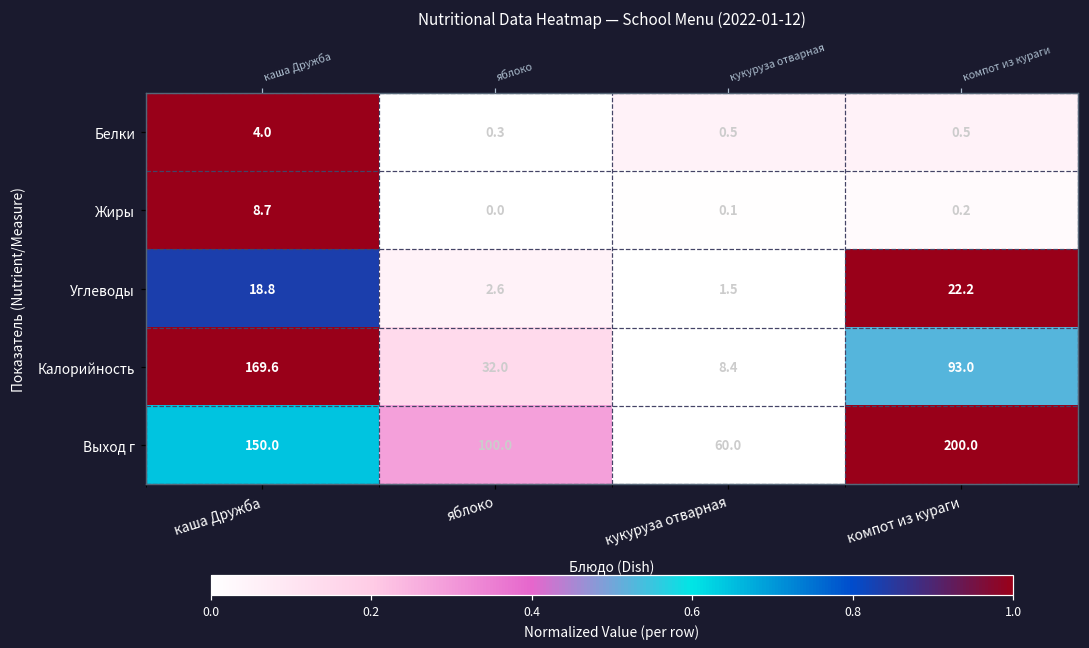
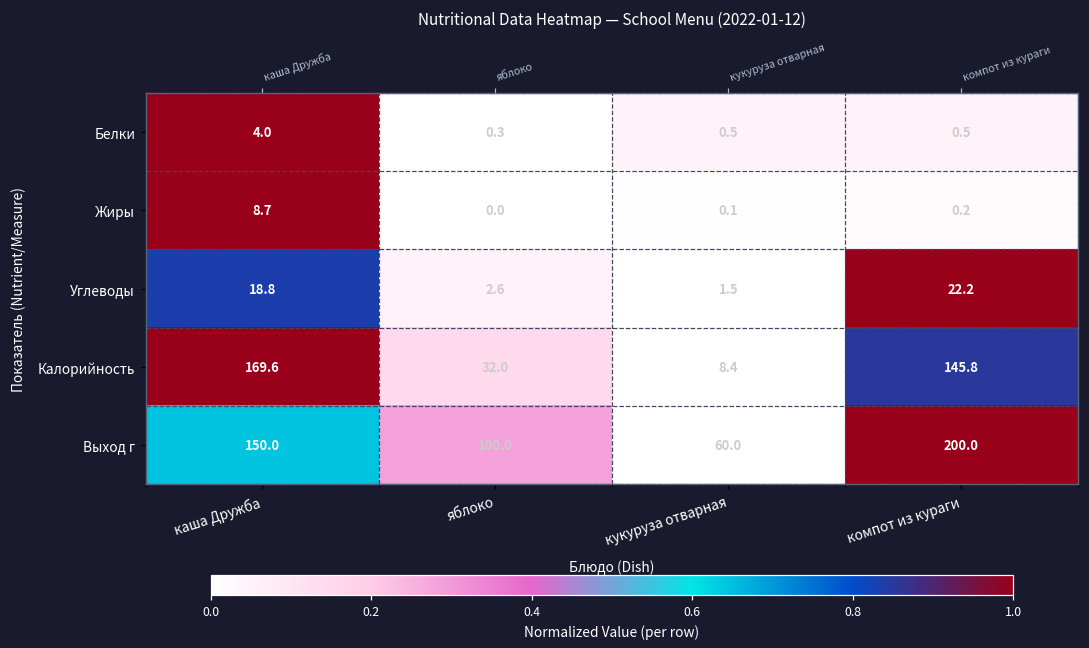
Калорийность, компот из кураги: 93.0 -> 145.8
